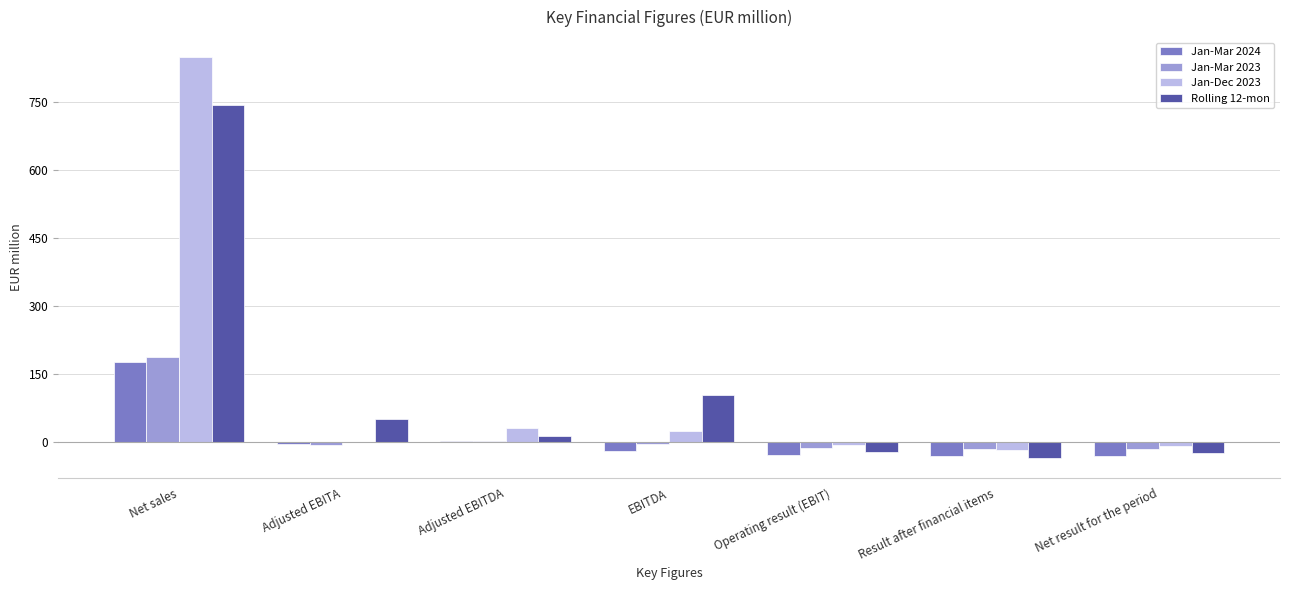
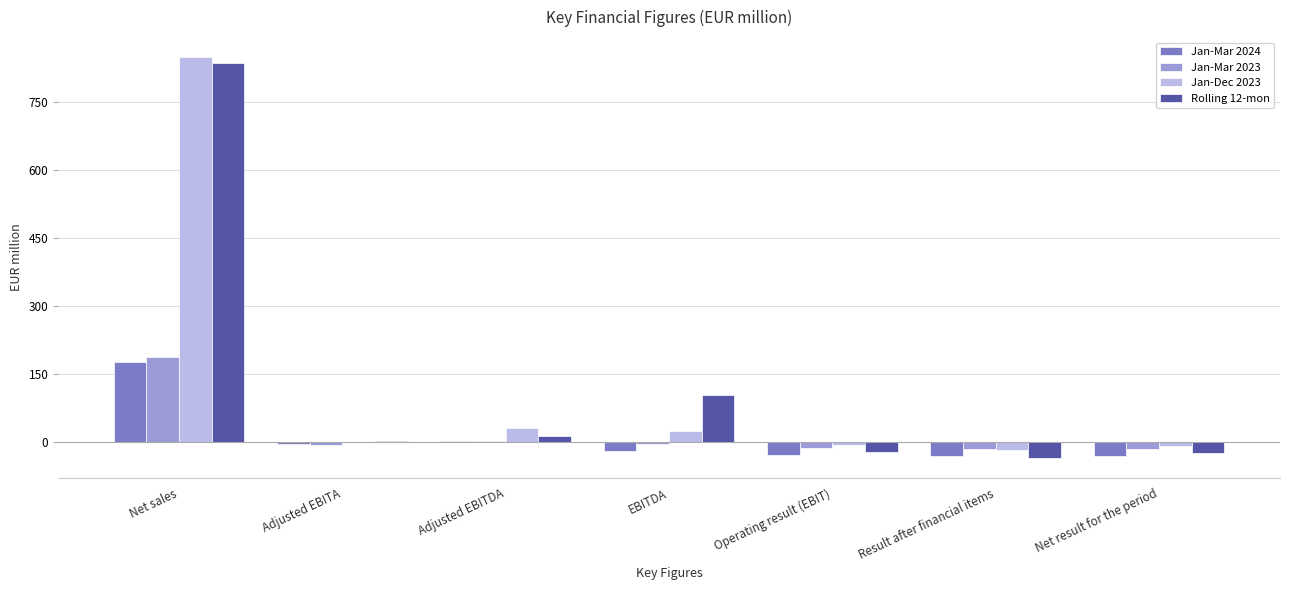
Rolling 12-mon, Net sales: 740 -> 840
Rolling 12-mon, Adjusted EBITA: 50 -> 0
